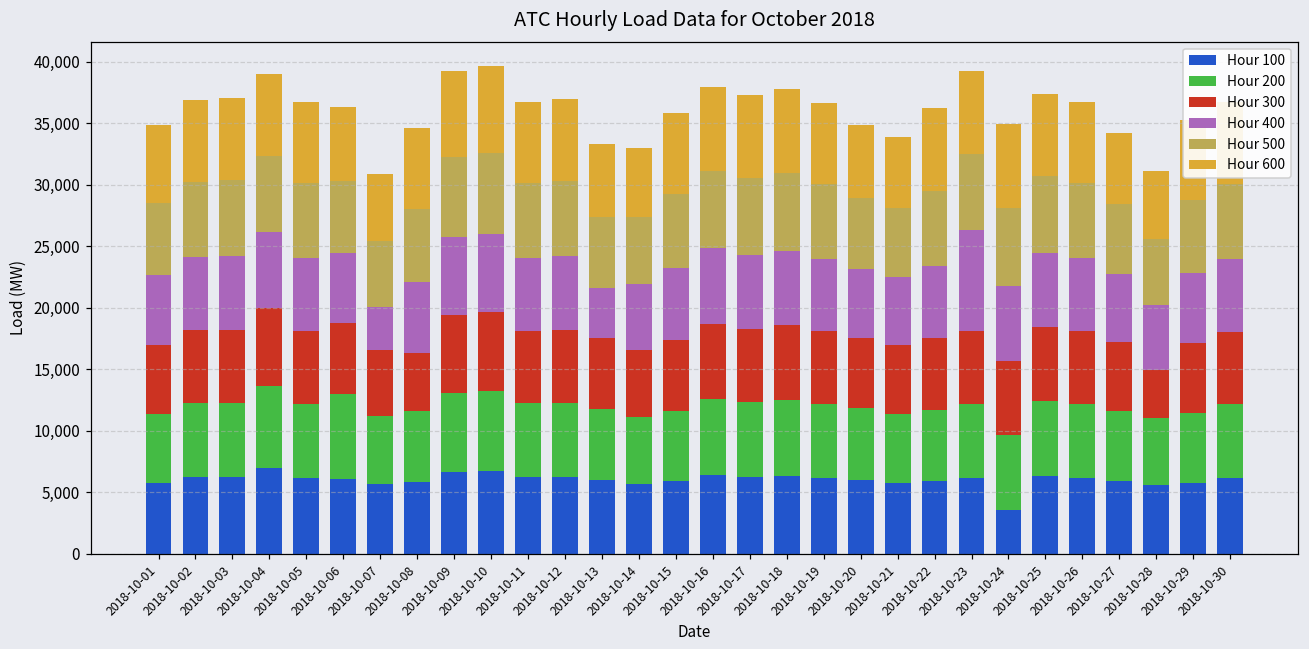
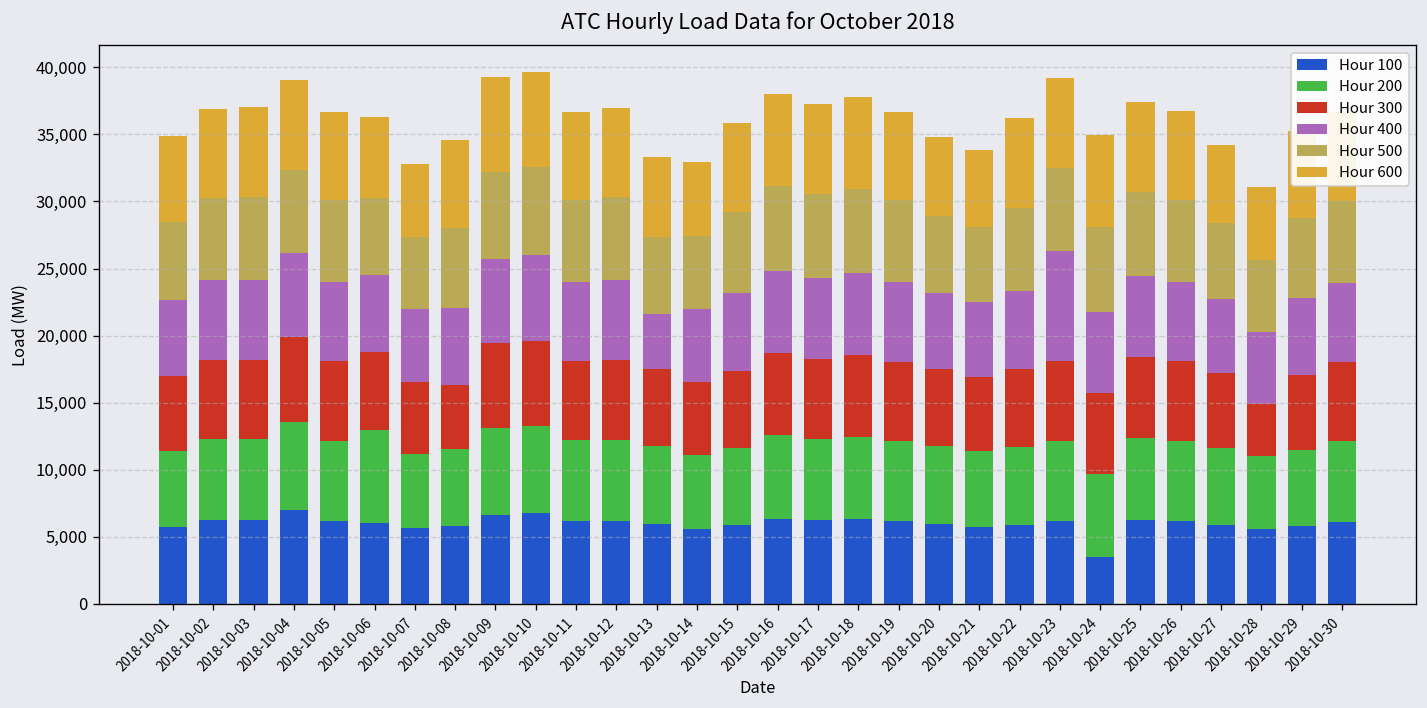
Hour 400, 2018-10-07: 3,400 -> 5,400
